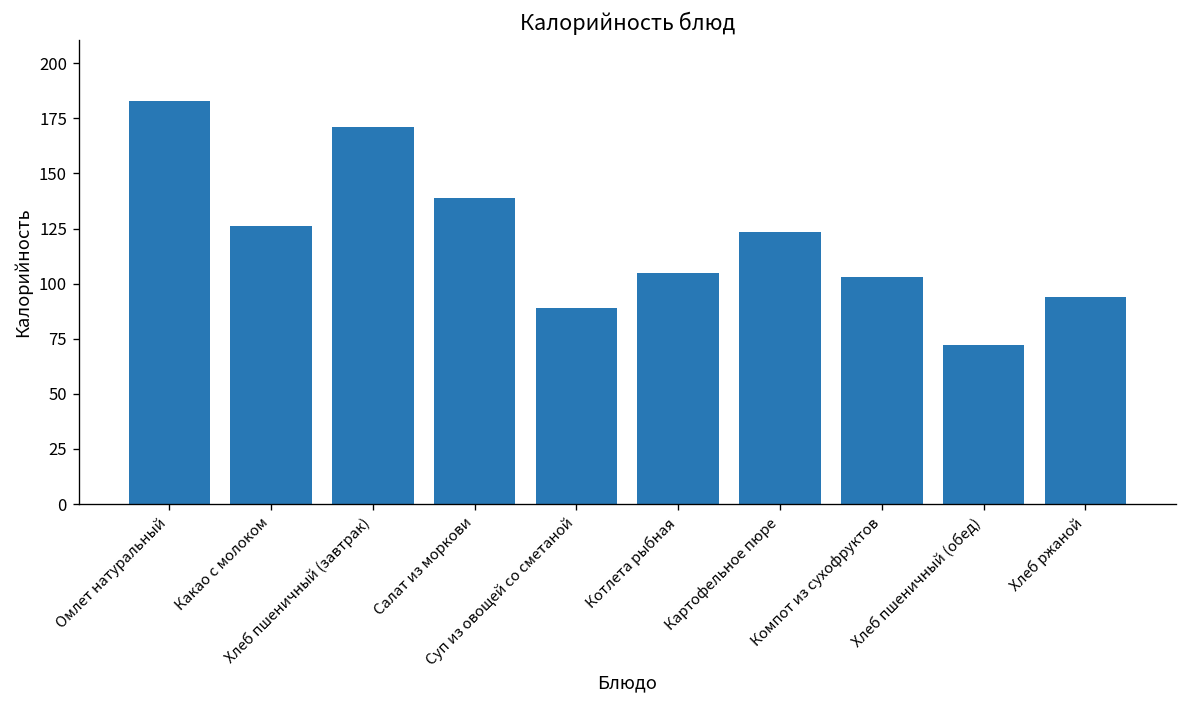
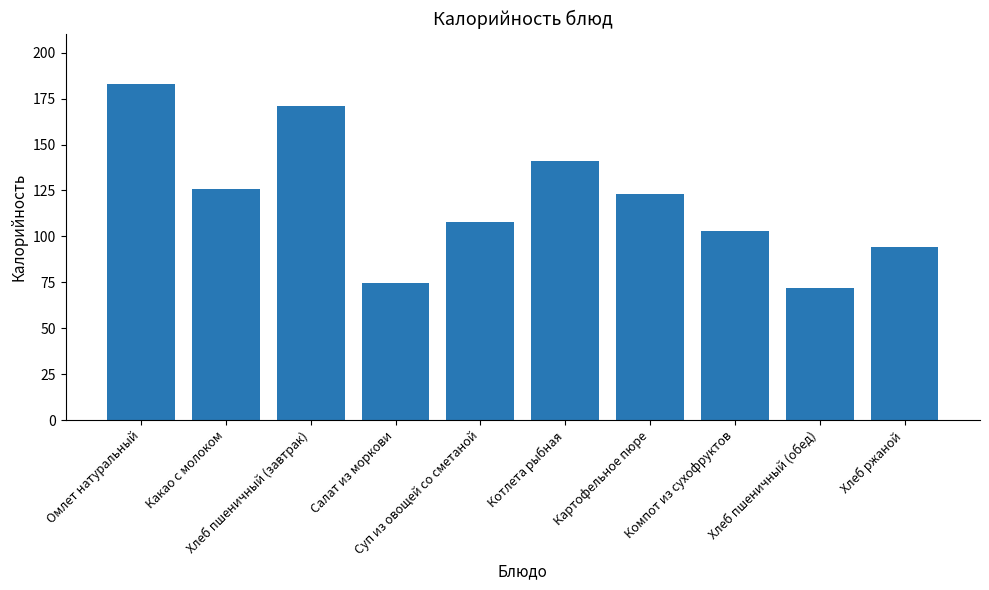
Салат из моркови: 139 -> 74
Суп из овощей со сметаной: 89 -> 108
Котлета рыбная: 105 -> 141
